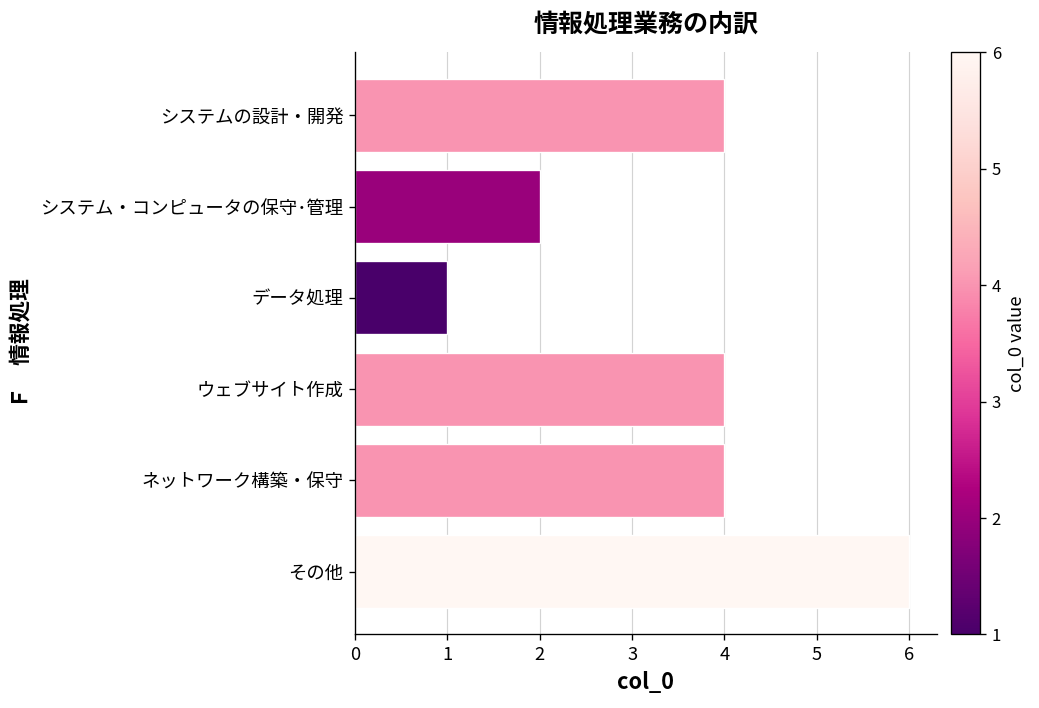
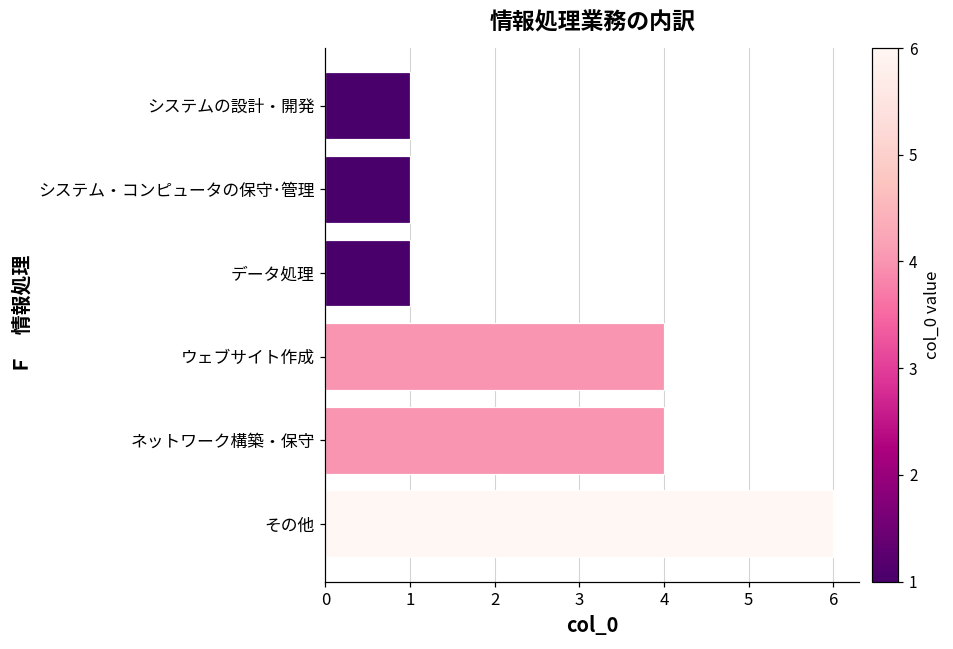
システムの設計・開発: 4 -> 1
システム・コンピュータの保守･管理: 2 -> 1
